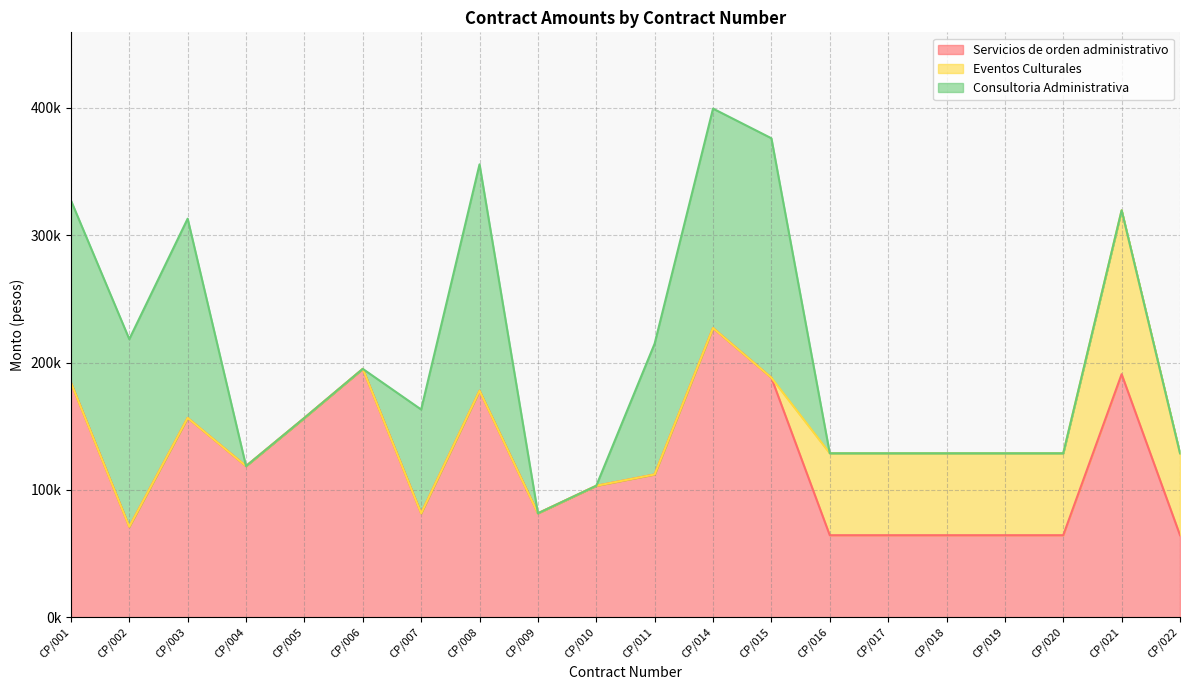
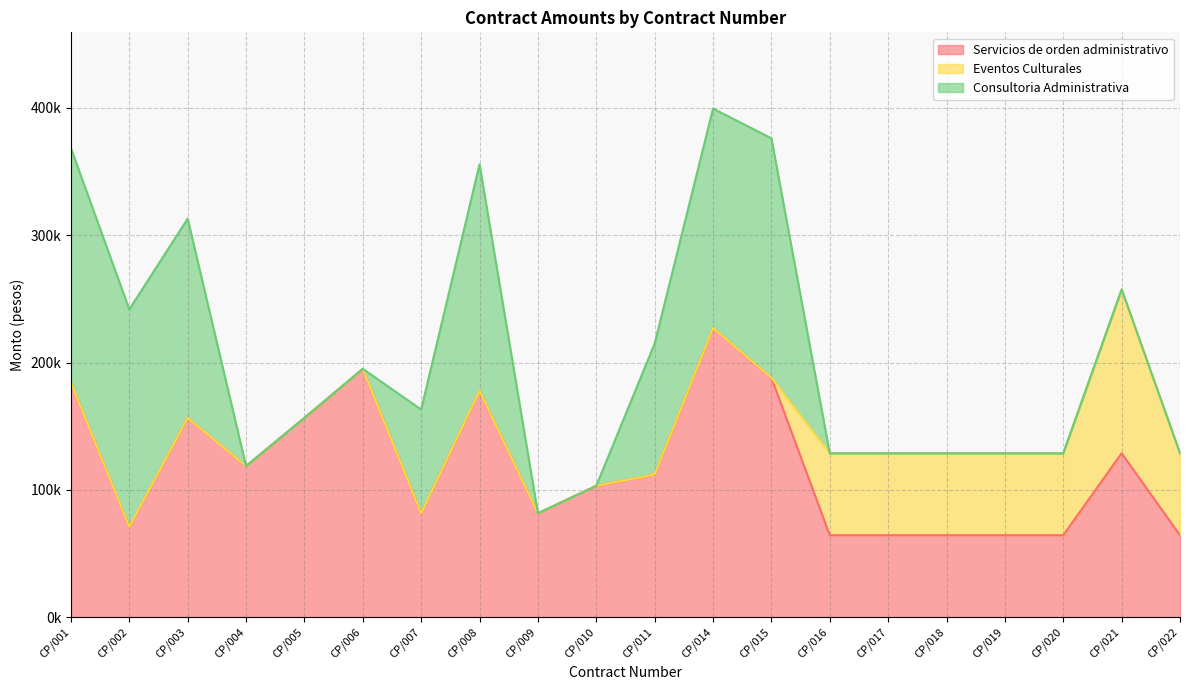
Consultoria Administrativa, CP/001: 143000 -> 184000
Consultoria Administrativa, CP/002: 147000 -> 171000
Servicios de orden administrativo, CP/021: 191000 -> 129000
